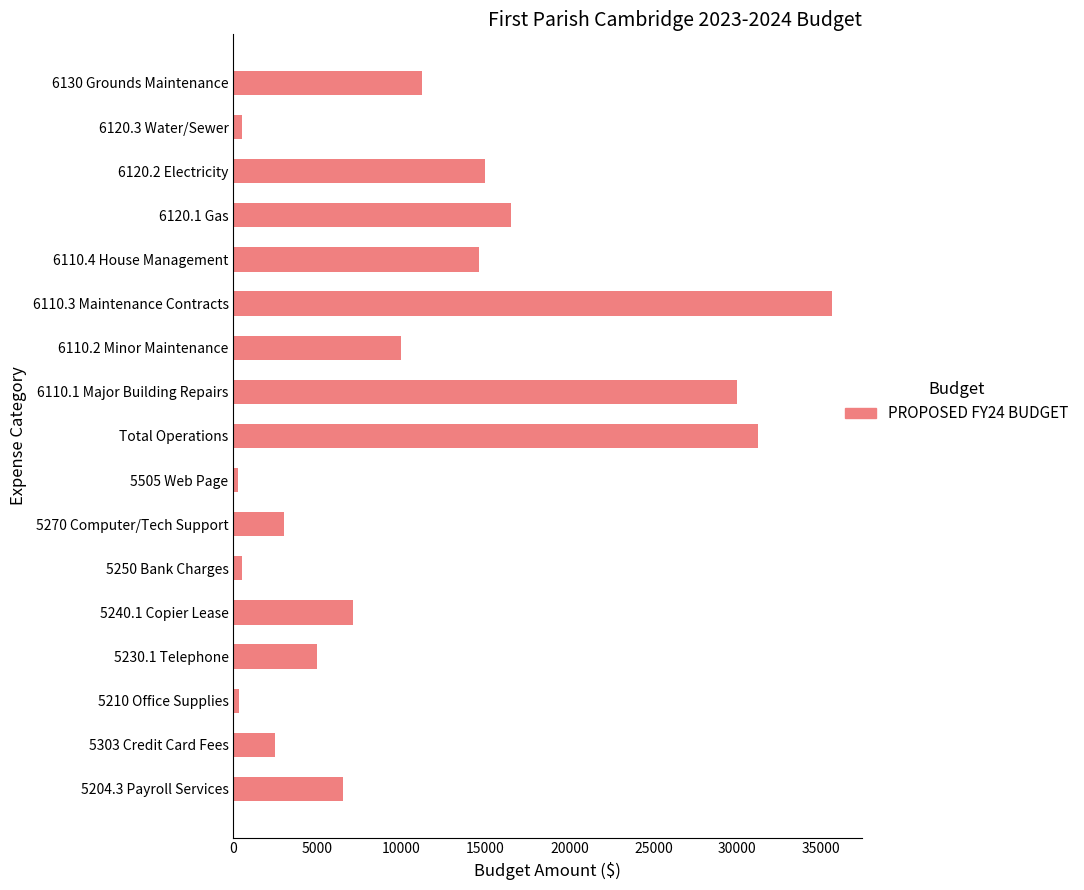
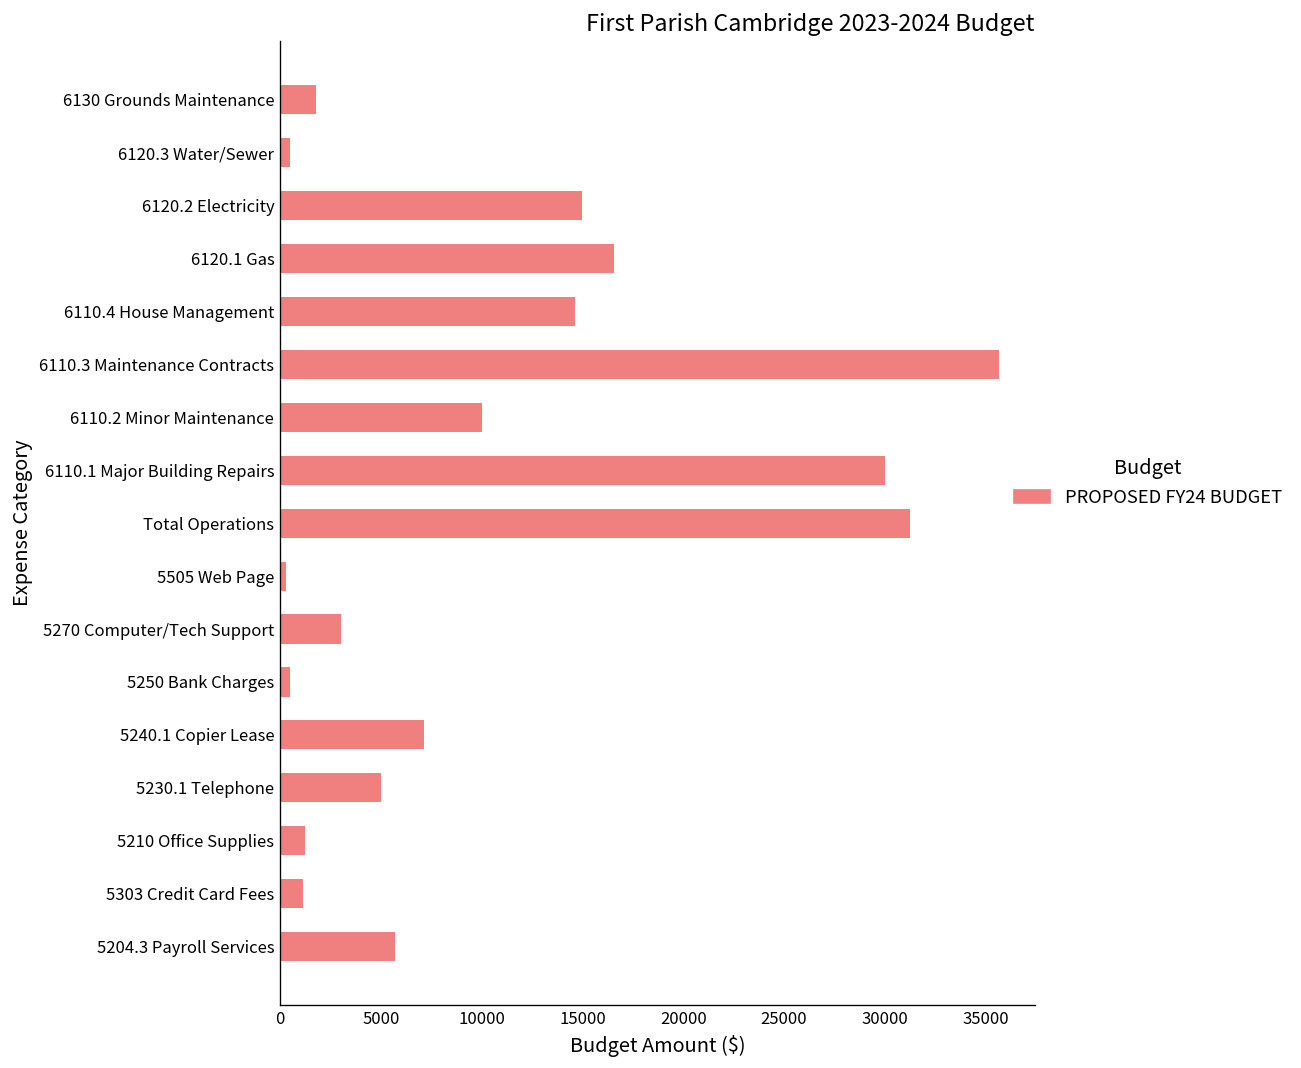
6130 Grounds Maintenance: 11200 -> 1800
5210 Office Supplies: 300 -> 1300
5303 Credit Card Fees: 2500 -> 1100
5204.3 Payroll Services: 6500 -> 5700
